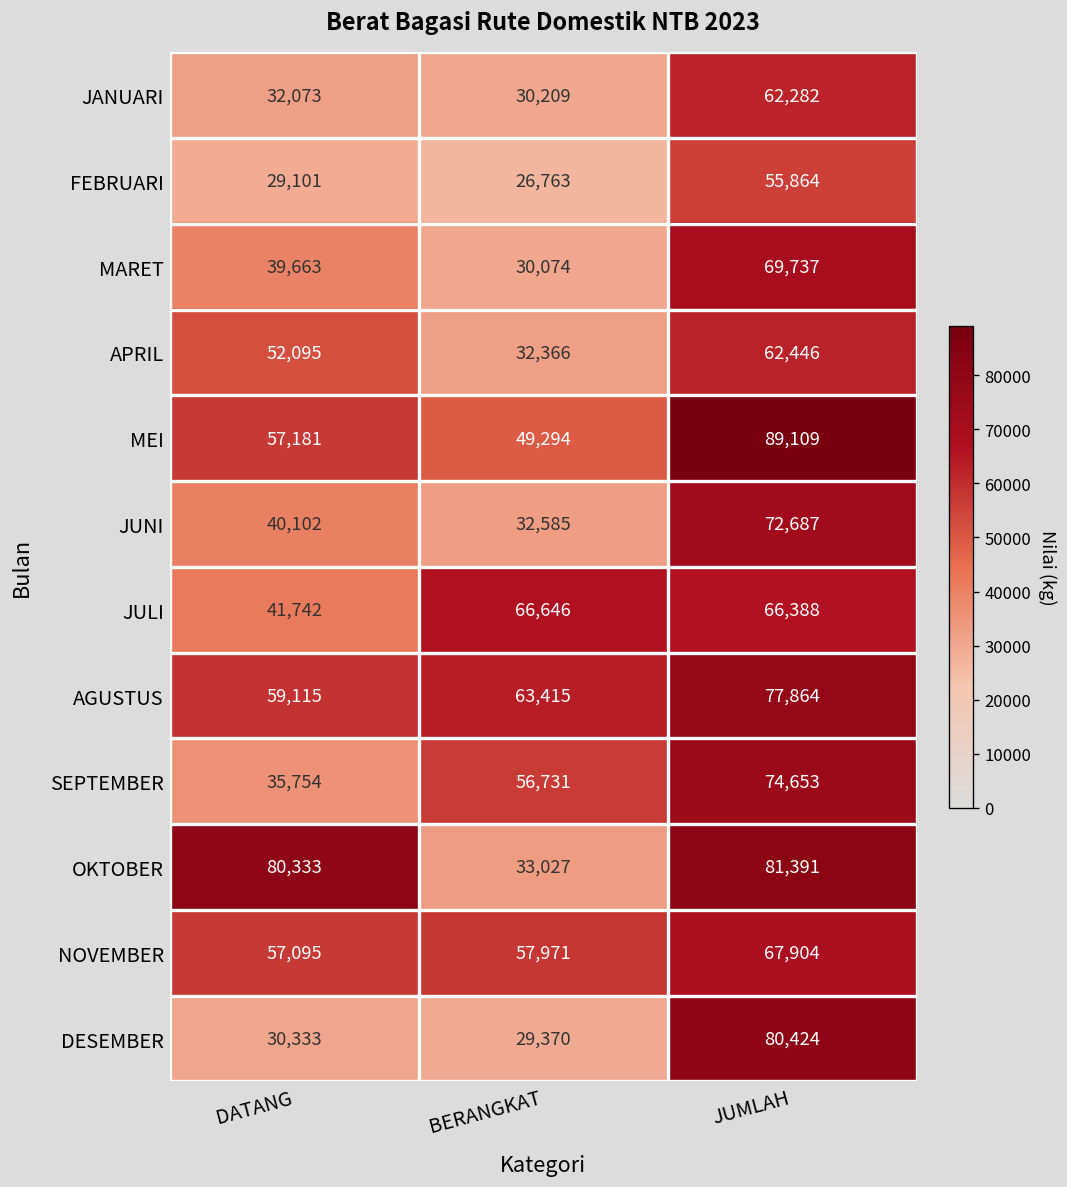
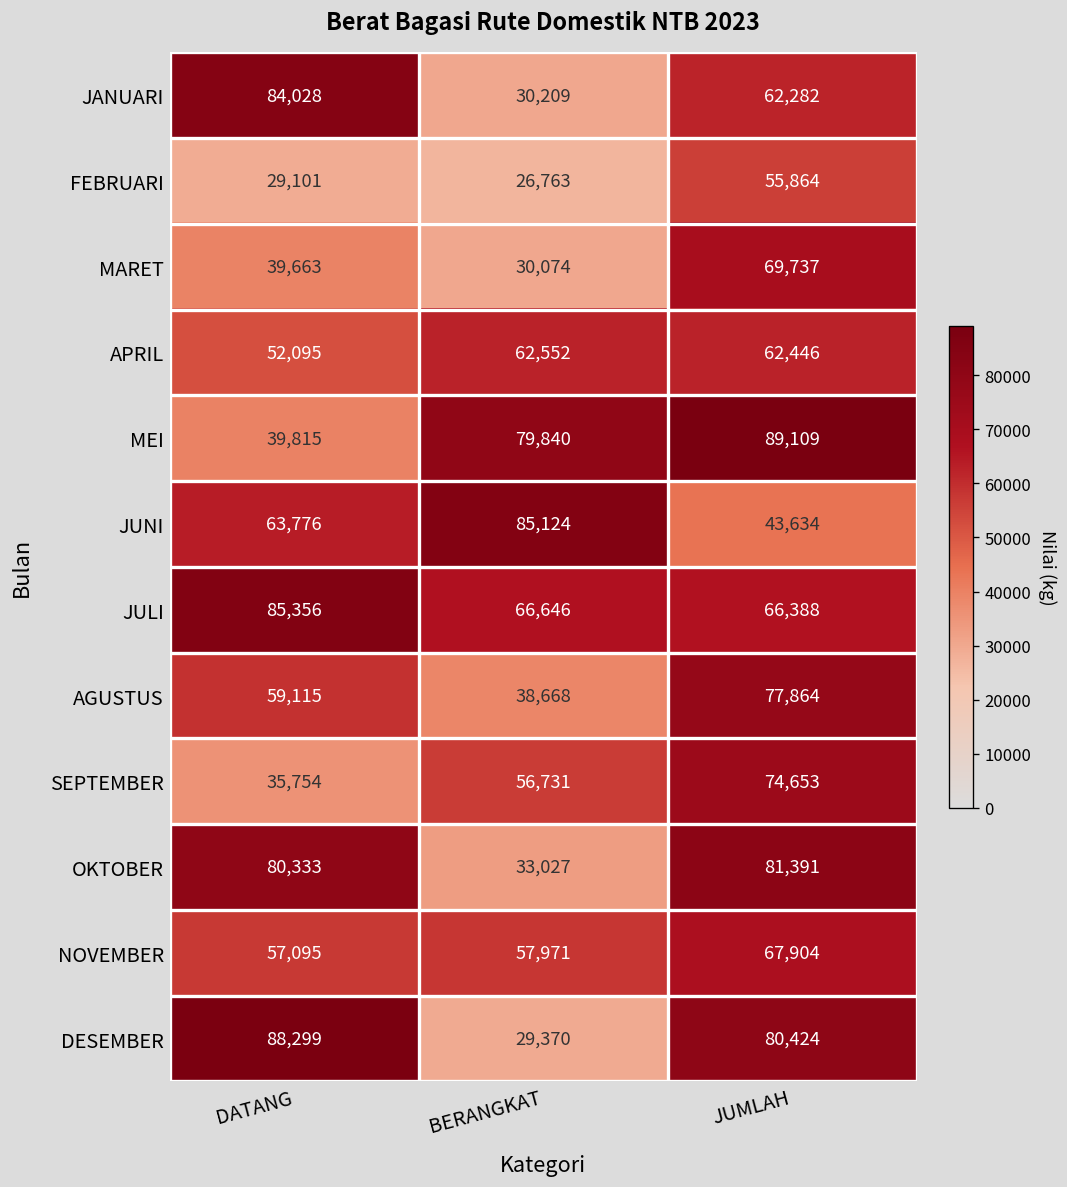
JANUARI, DATANG: 32,073 -> 84,028
APRIL, BERANGKAT: 32,366 -> 62,552
MEI, DATANG: 57,181 -> 39,815
MEI, BERANGKAT: 49,294 -> 79,840
JUNI, DATANG: 40,102 -> 63,776
JUNI, BERANGKAT: 32,585 -> 85,124
JUNI, JUMLAH: 72,687 -> 43,634
JULI, DATANG: 41,742 -> 85,356
AGUSTUS, BERANGKAT: 63,415 -> 38,668
DESEMBER, DATANG: 30,333 -> 88,299
